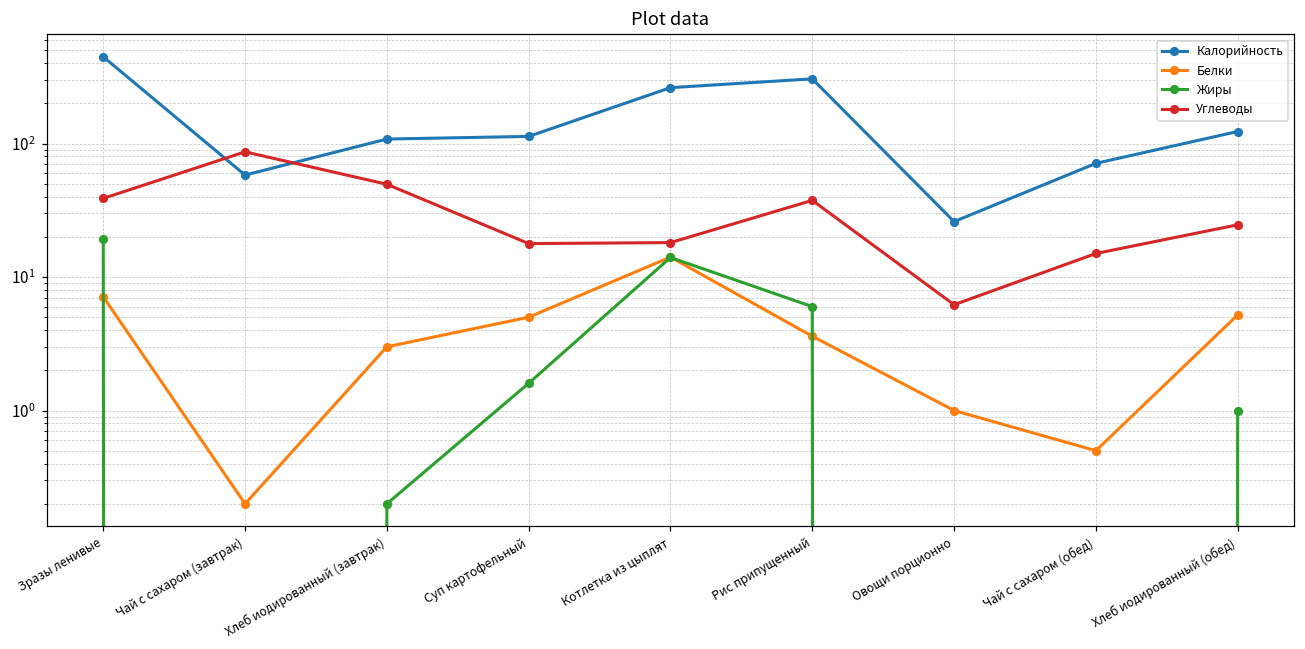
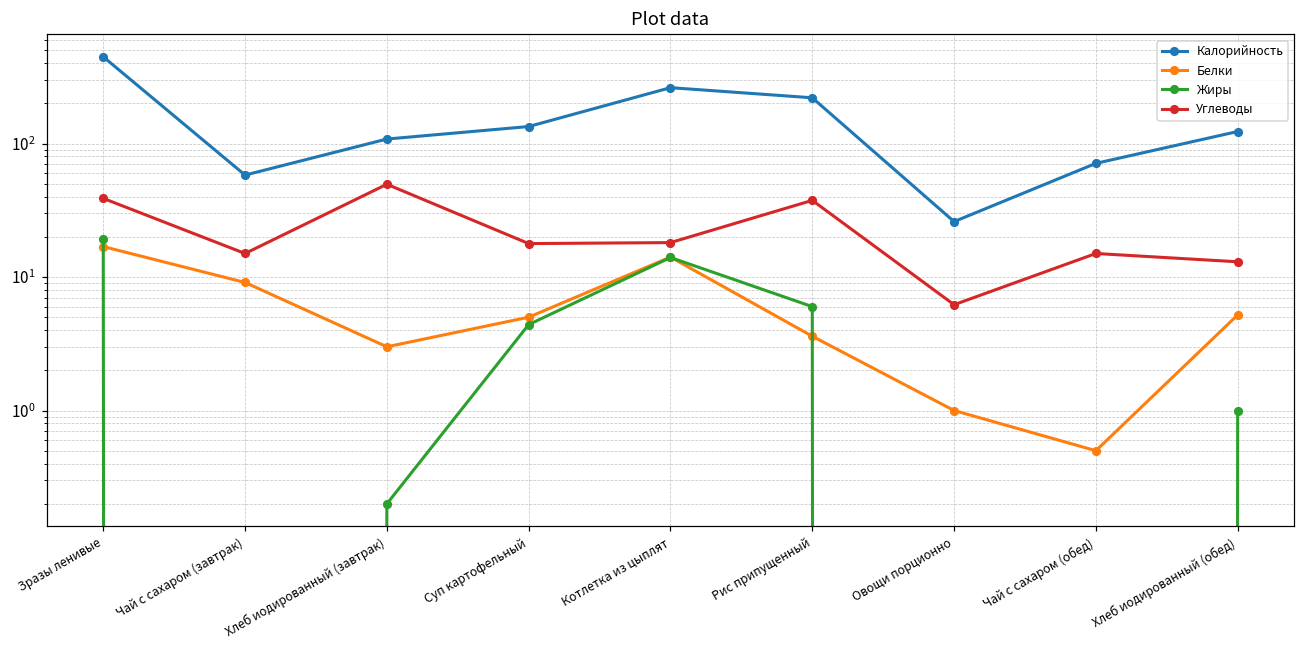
Белки, Зразы ленивые: 7 -> 17
Белки, Чай с сахаром (завтрак): 0.2 -> 9
Углеводы, Чай с сахаром (завтрак): 90 -> 15
Калорийность, Суп картофельный: 110 -> 130
Жиры, Суп картофельный: 1.6 -> 4.4
Калорийность, Рис припущенный: 310 -> 220
Углеводы, Хлеб иодированный (обед): 25 -> 13
